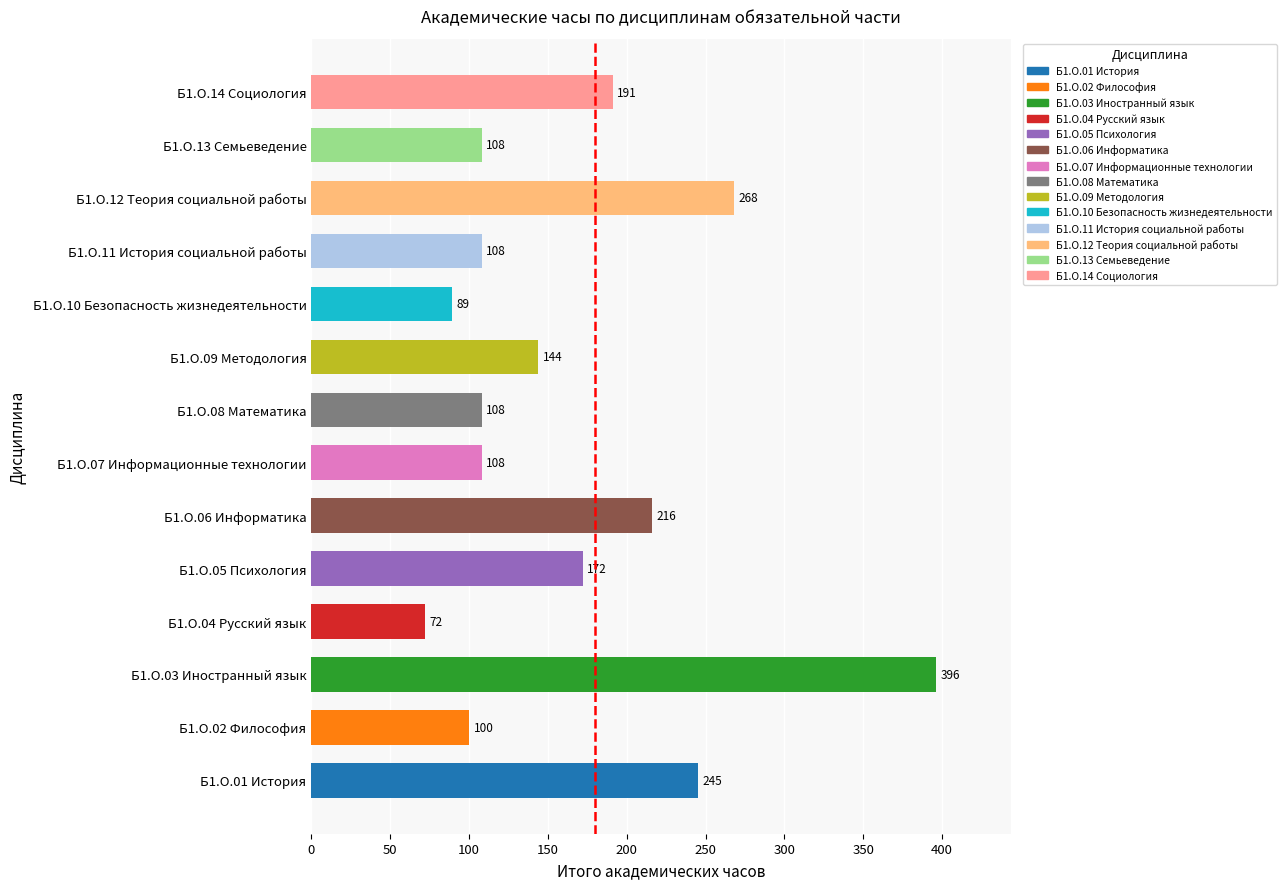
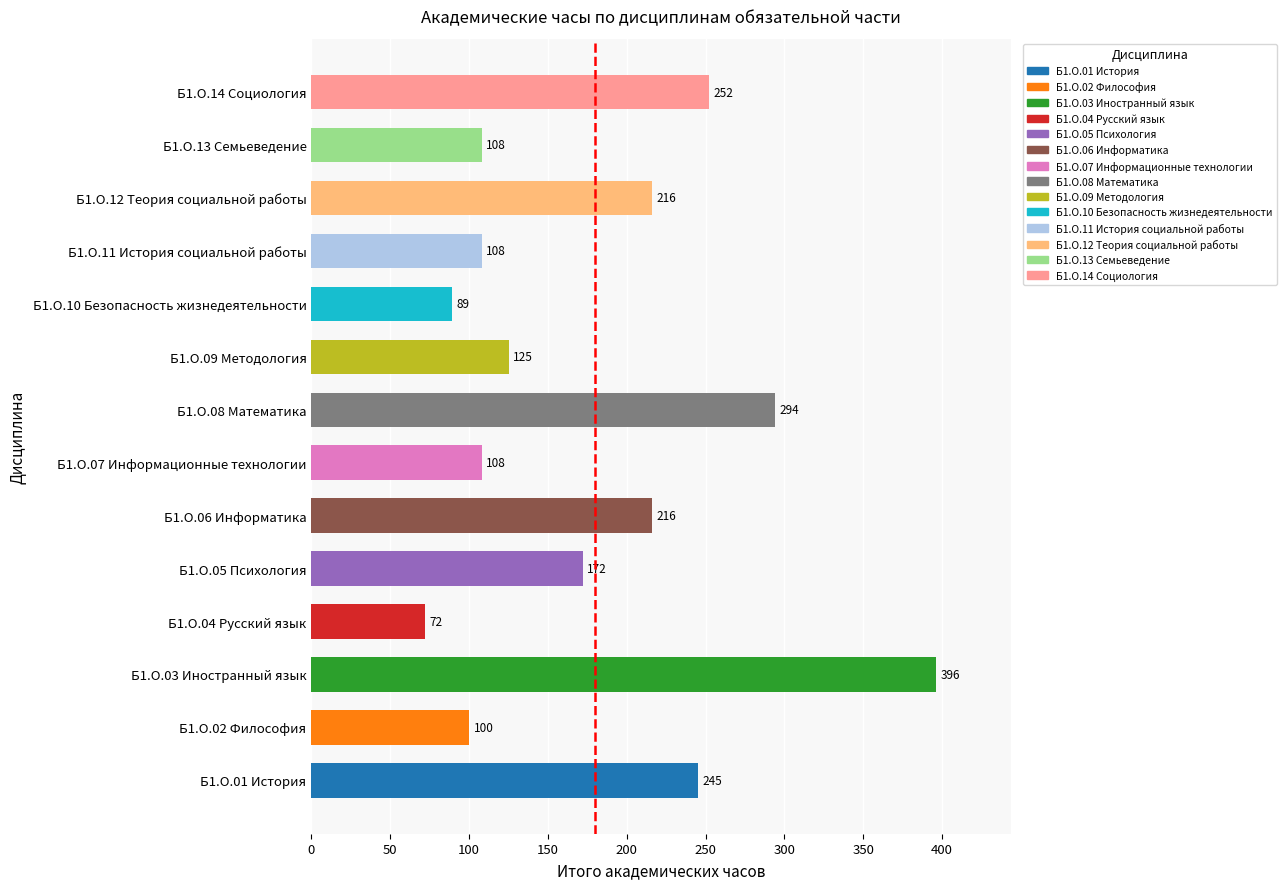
Б1.О.14 Социология: 191 -> 252
Б1.О.12 Теория социальной работы: 268 -> 216
Б1.О.09 Методология: 144 -> 125
Б1.О.08 Математика: 108 -> 294
